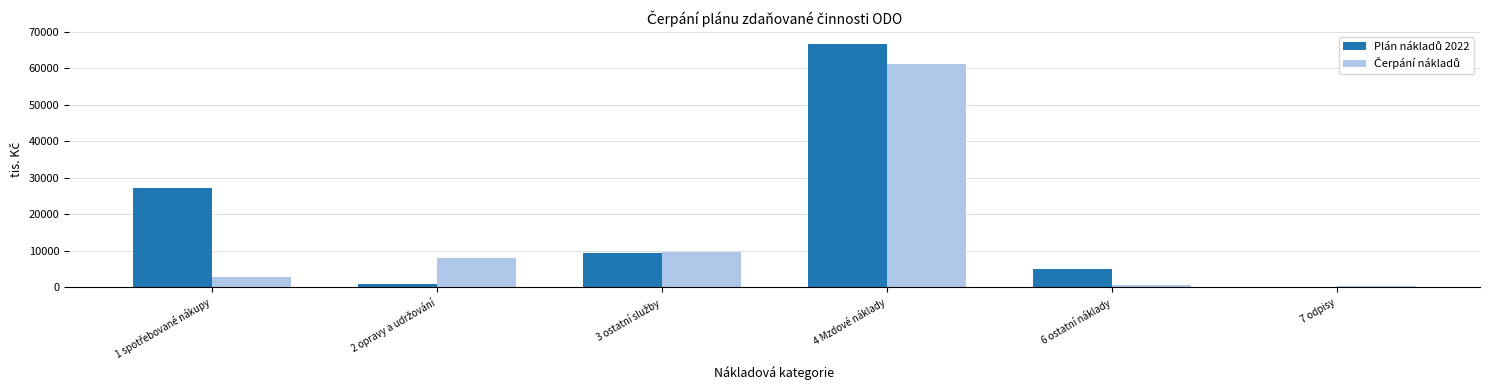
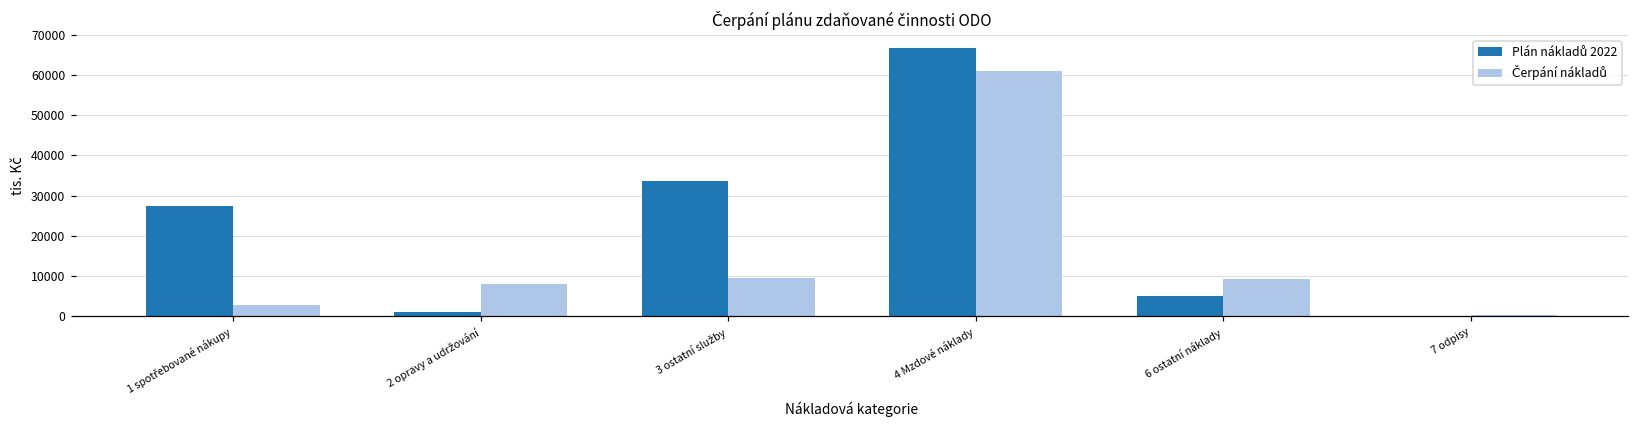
Plán nákladů 2022, 3 ostatní služby: 10000 -> 34000
Čerpání nákladů, 6 ostatní náklady: 1000 -> 9000
